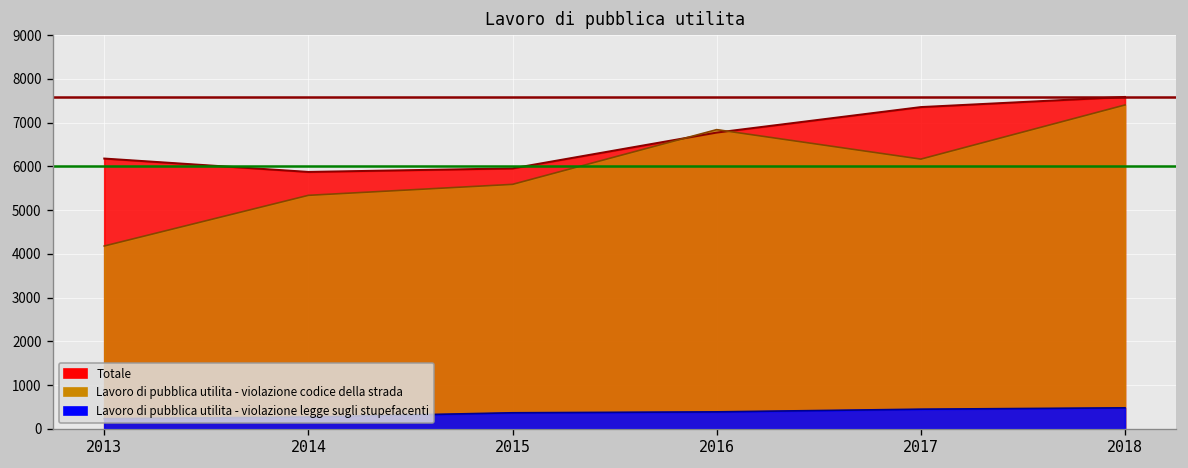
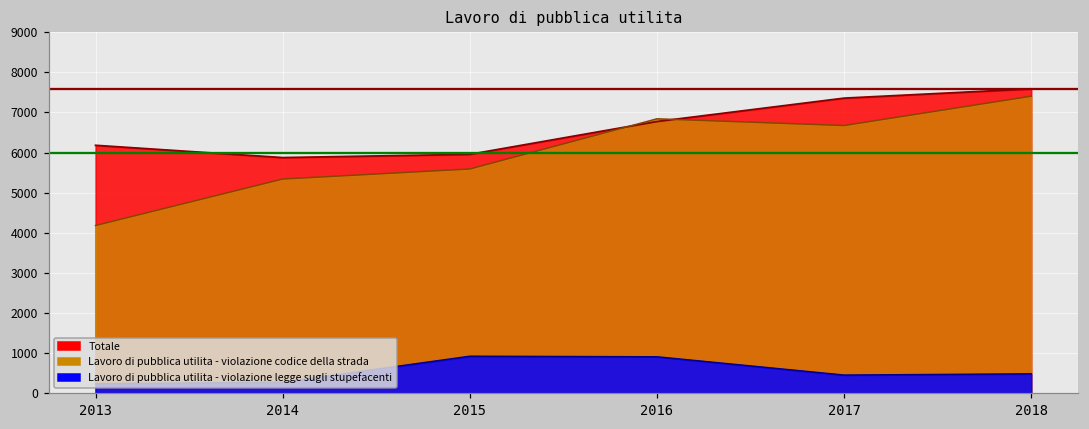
Lavoro di pubblica utilita - violazione legge sugli stupefacenti, 2015: 400 -> 900
Lavoro di pubblica utilita - violazione legge sugli stupefacenti, 2016: 400 -> 900
Lavoro di pubblica utilita - violazione codice della strada, 2017: 6200 -> 6700
